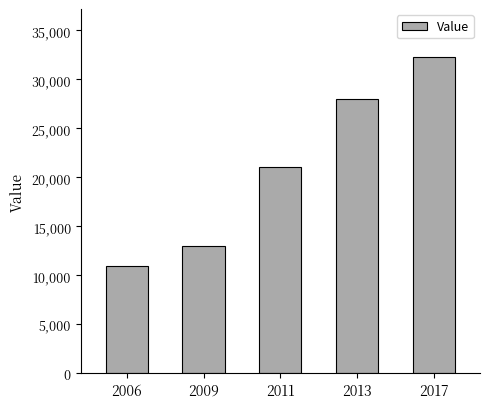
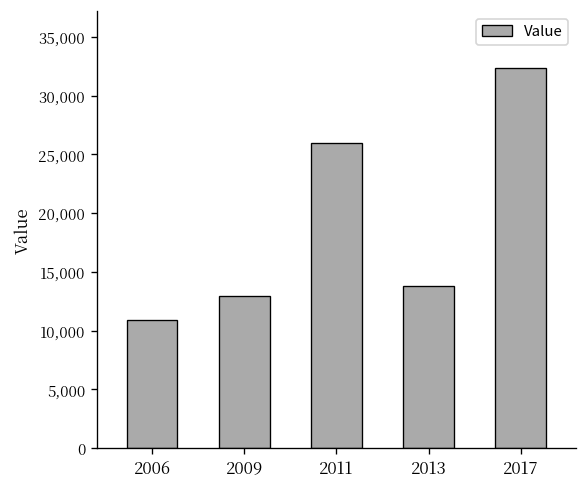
2011: 21,000 -> 26,000
2013: 28,000 -> 14,000
